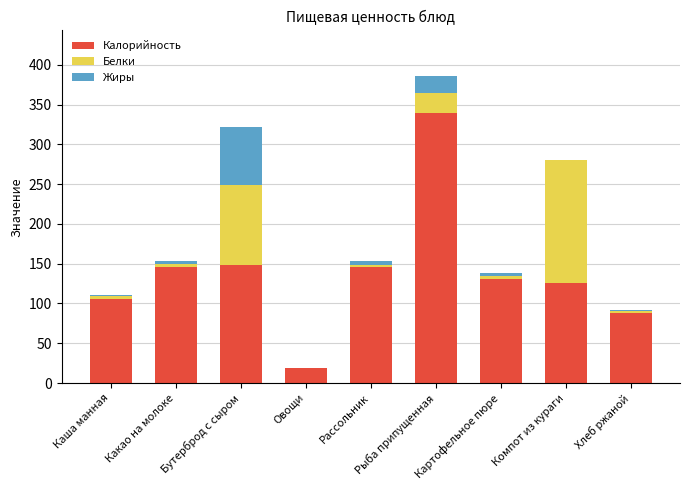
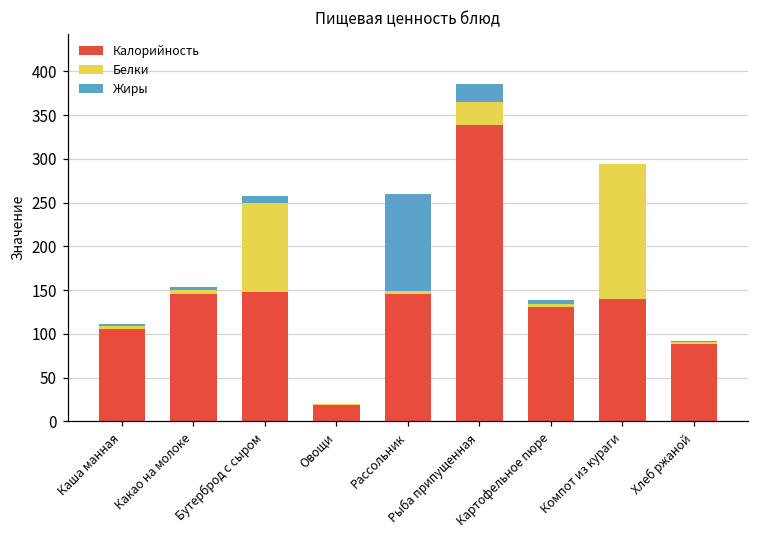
Жиры, Бутерброд с сыром: 70 -> 10
Жиры, Рассольник: 10 -> 110
Калорийность, Компот из кураги: 130 -> 140
